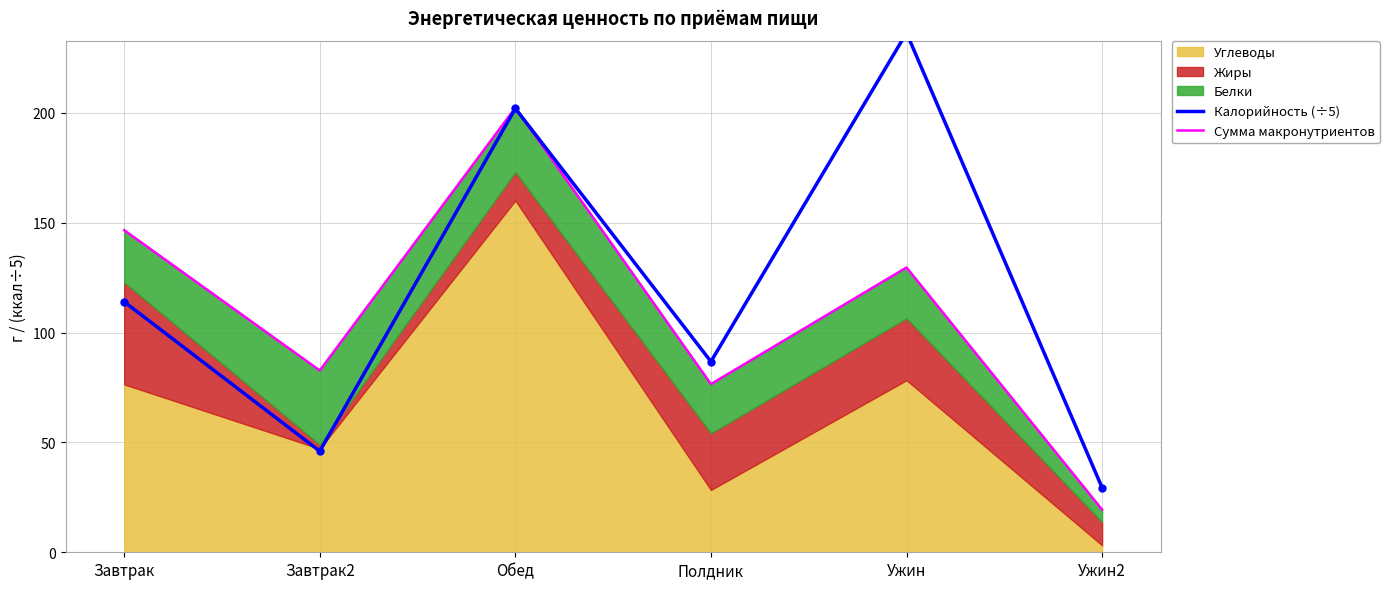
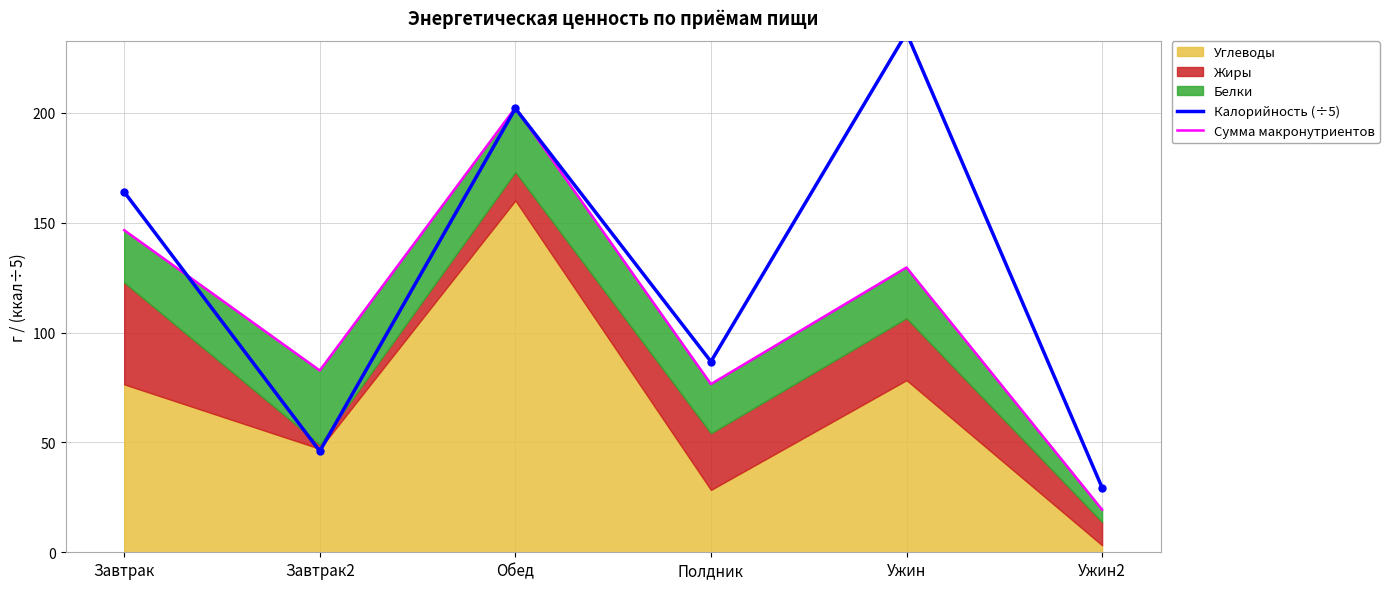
Калорийность (÷5), Завтрак: 114 -> 164
